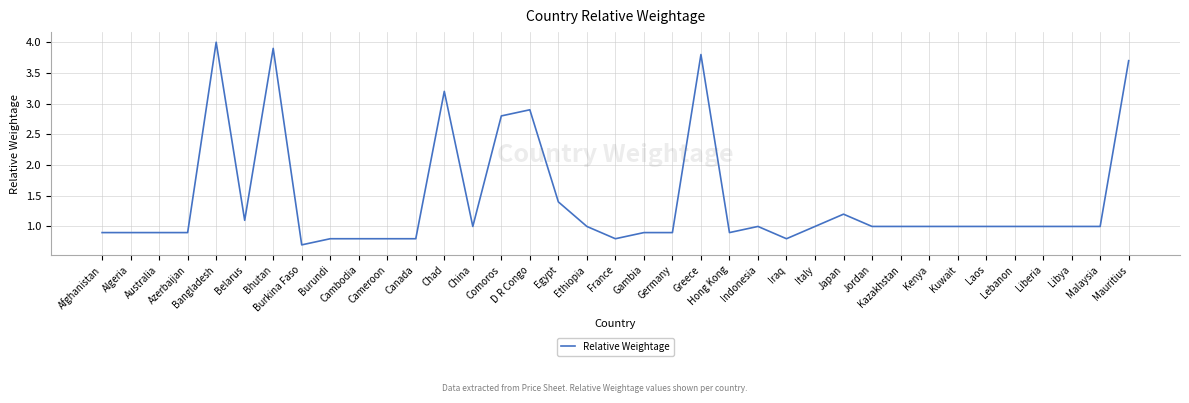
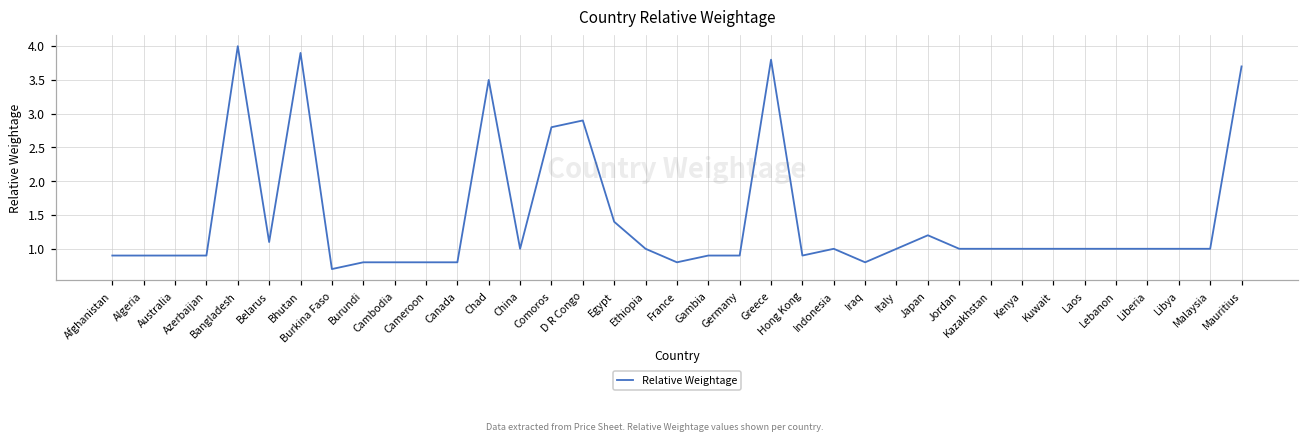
Chad: 3.2 -> 3.5
